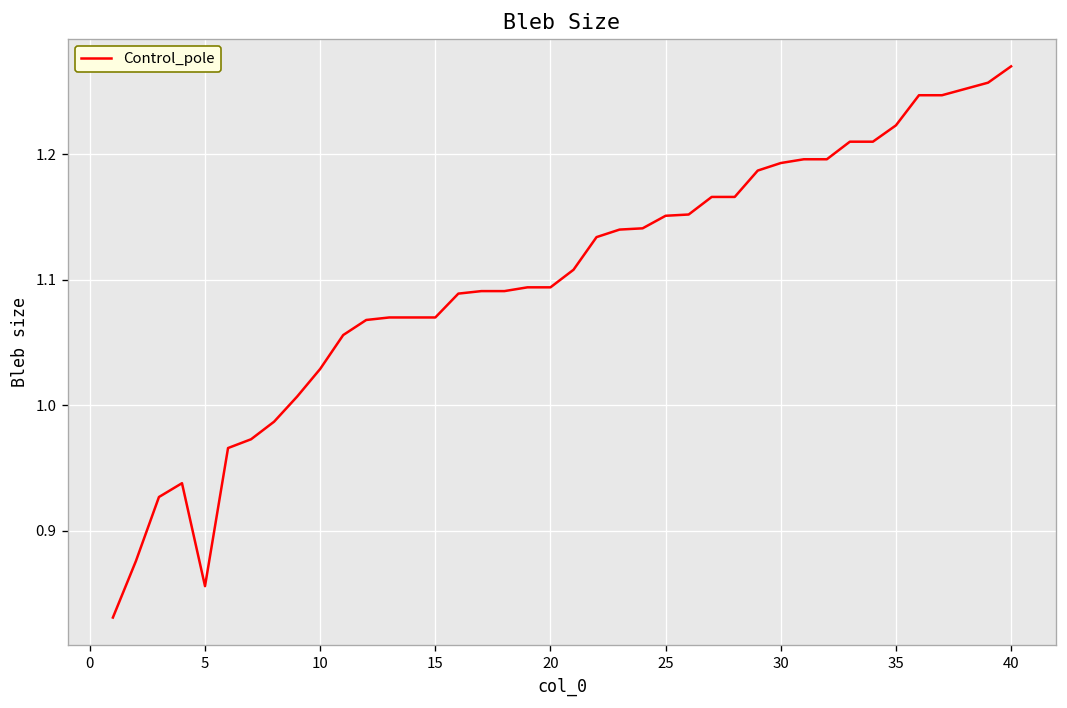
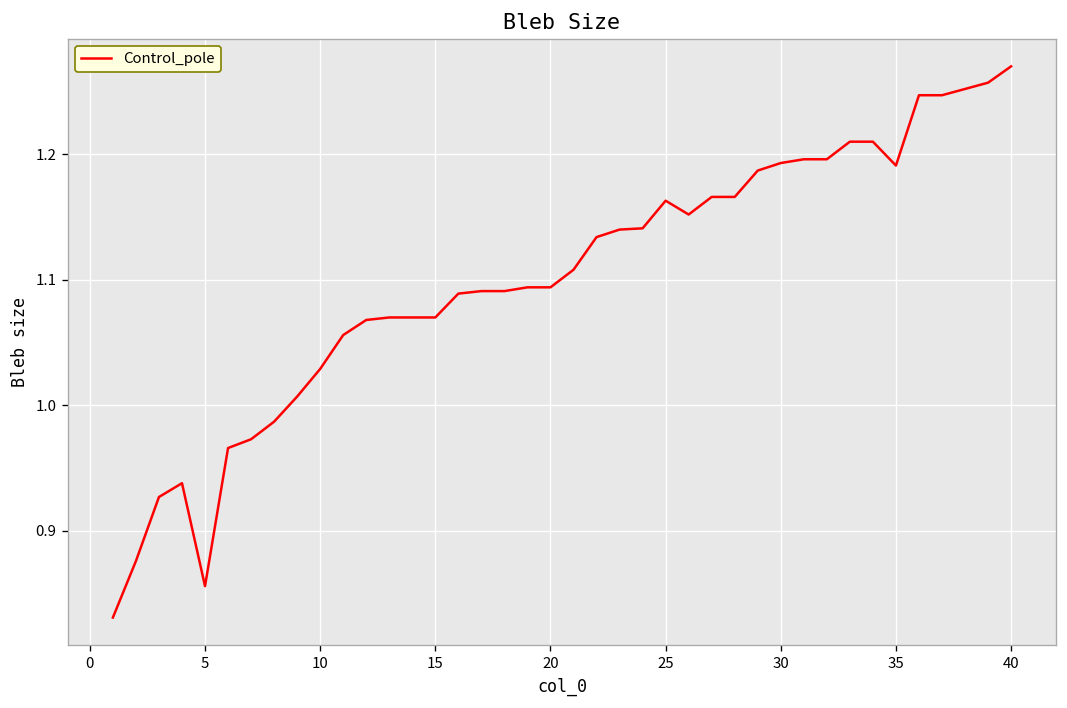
25: 1.151 -> 1.163
35: 1.223 -> 1.191
